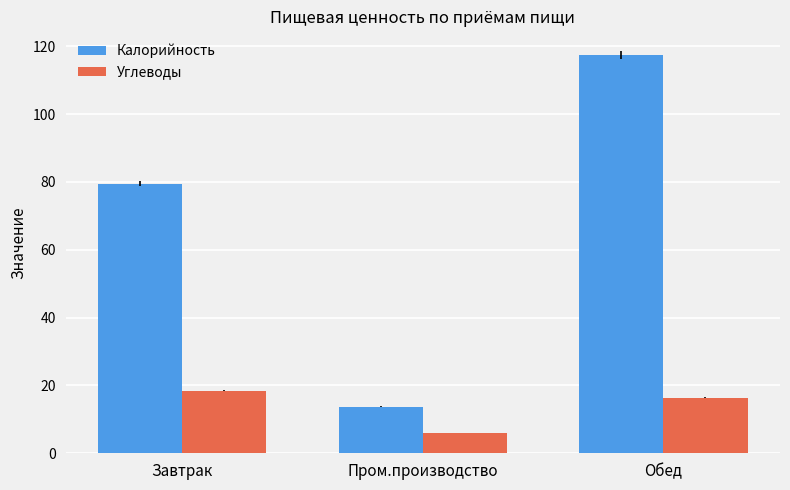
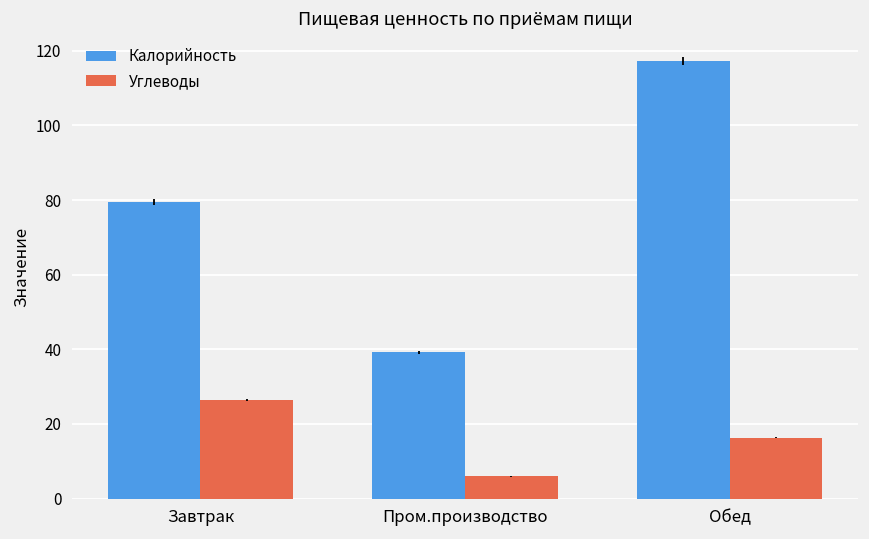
Углеводы, Завтрак: 18 -> 26
Калорийность, Пром.производство: 14 -> 39
